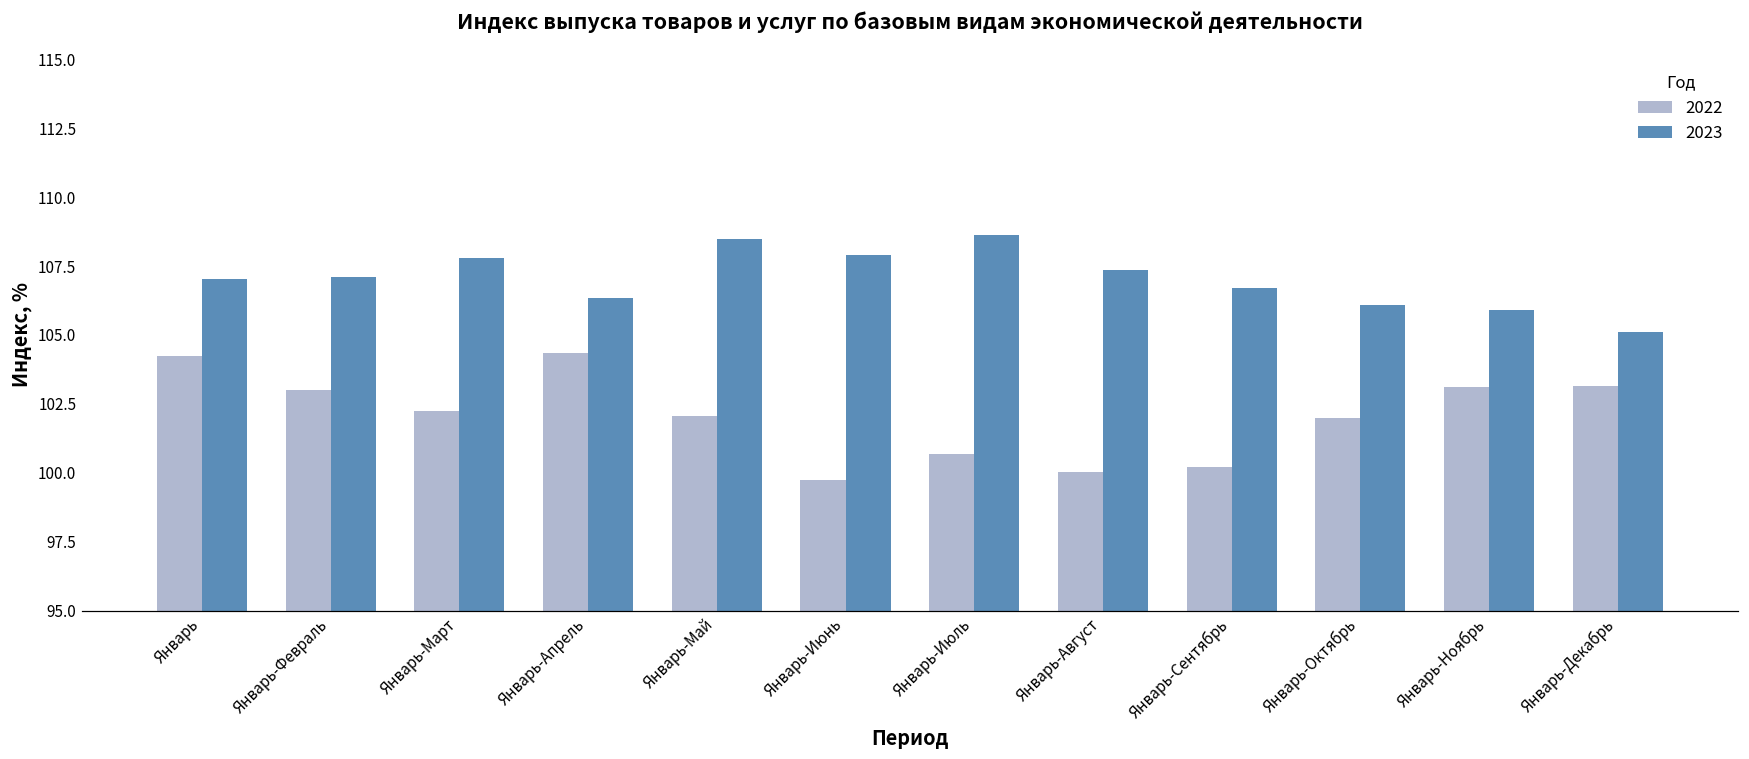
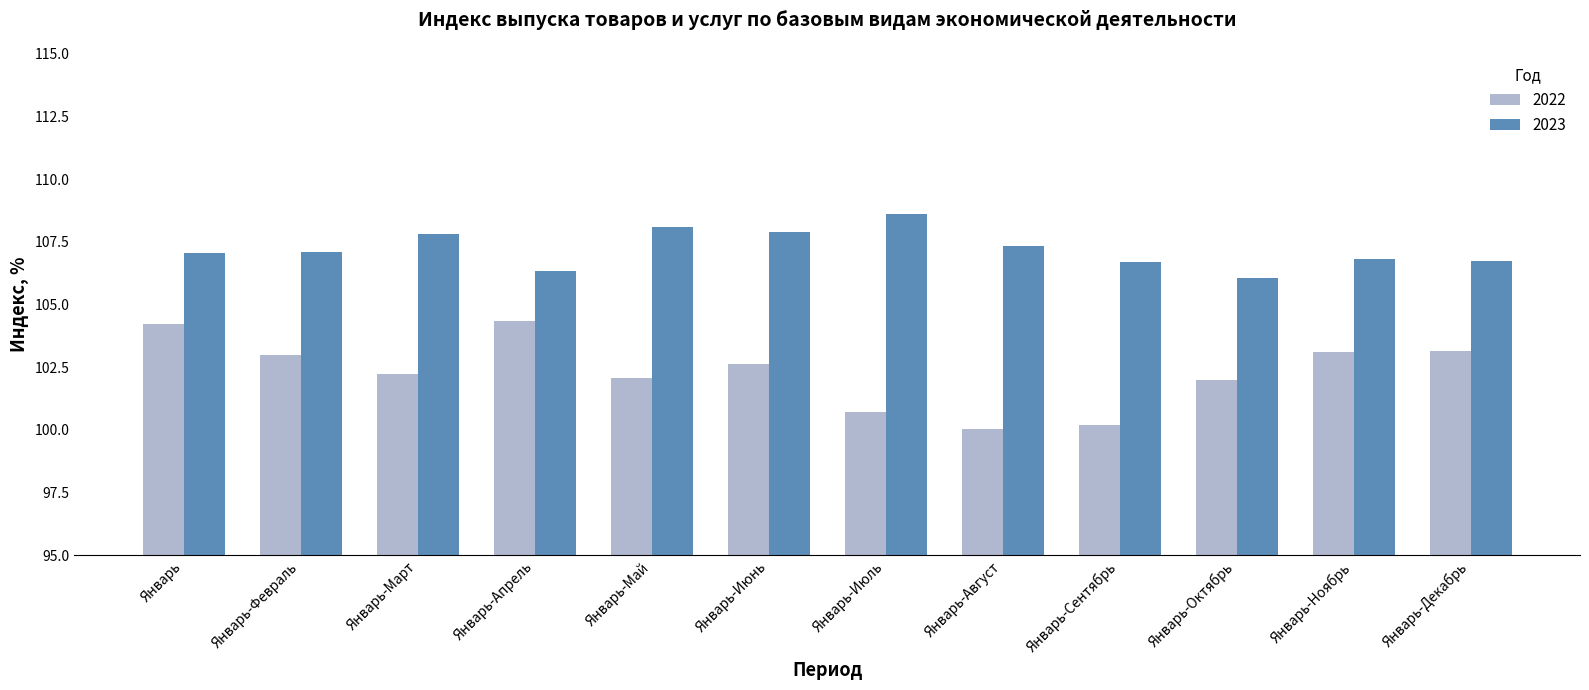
2023, Январь-Май: 108.5 -> 108.1
2022, Январь-Июнь: 99.7 -> 102.6
2023, Январь-Ноябрь: 105.9 -> 106.8
2023, Январь-Декабрь: 105.1 -> 106.8
